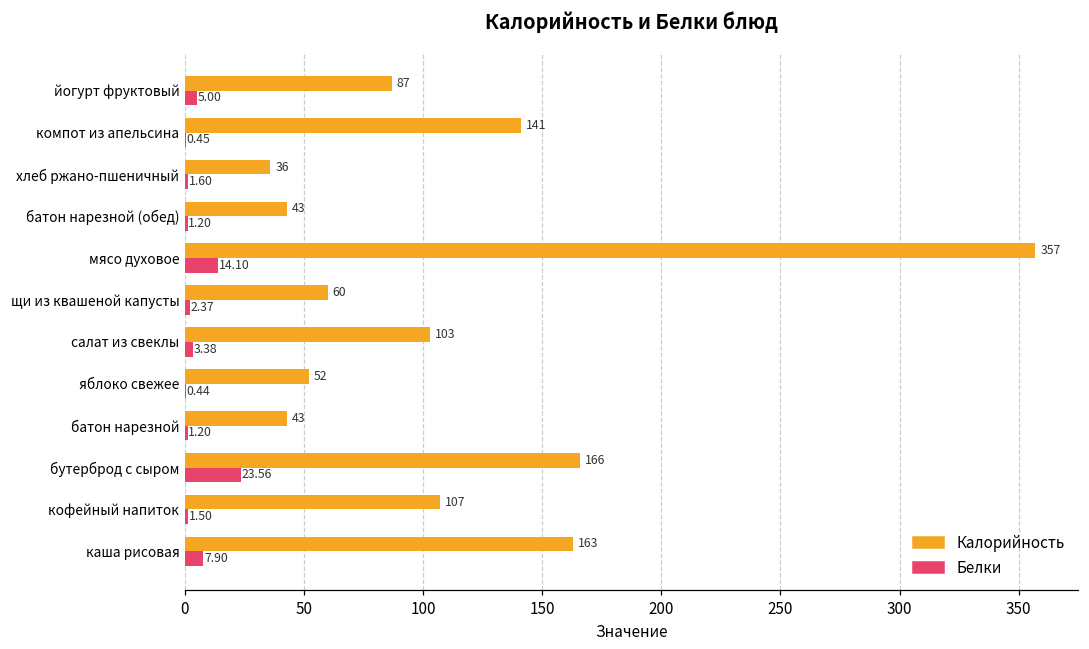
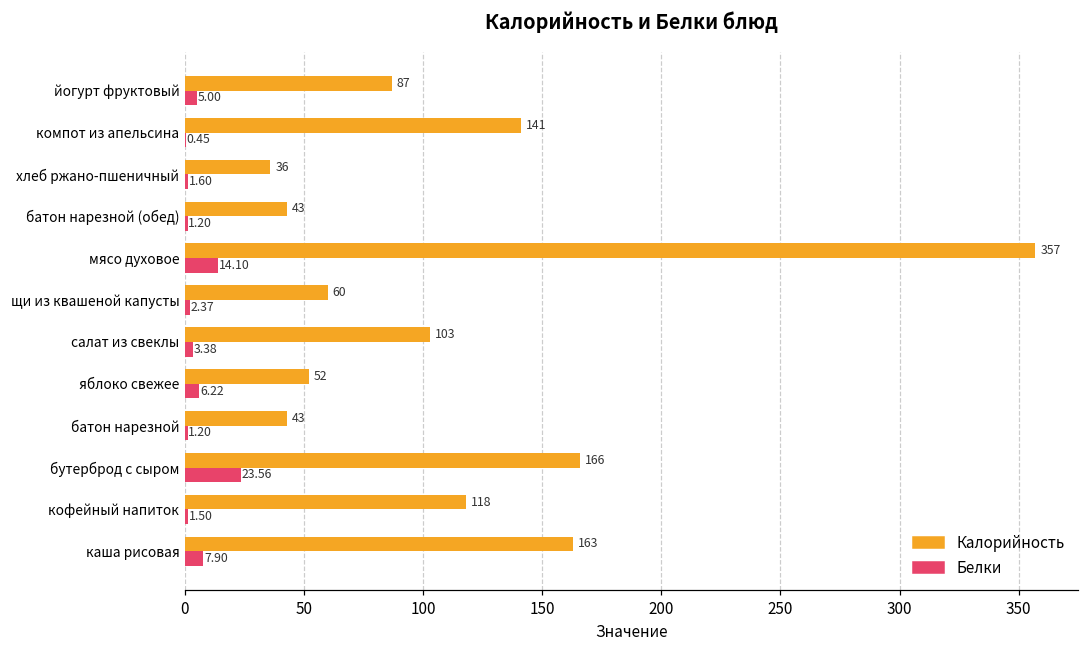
Белки, яблоко свежее: 0.44 -> 6.22
Калорийность, кофейный напиток: 107 -> 118
